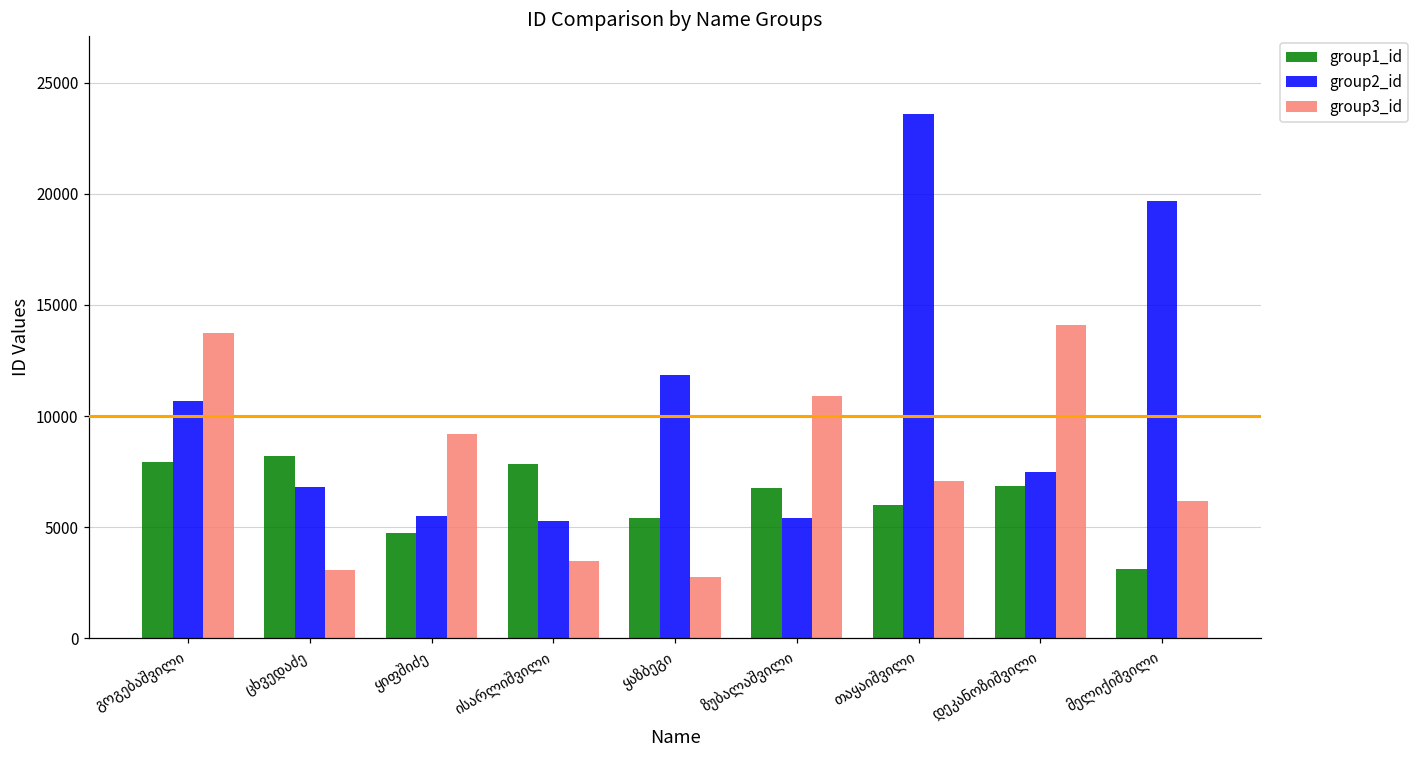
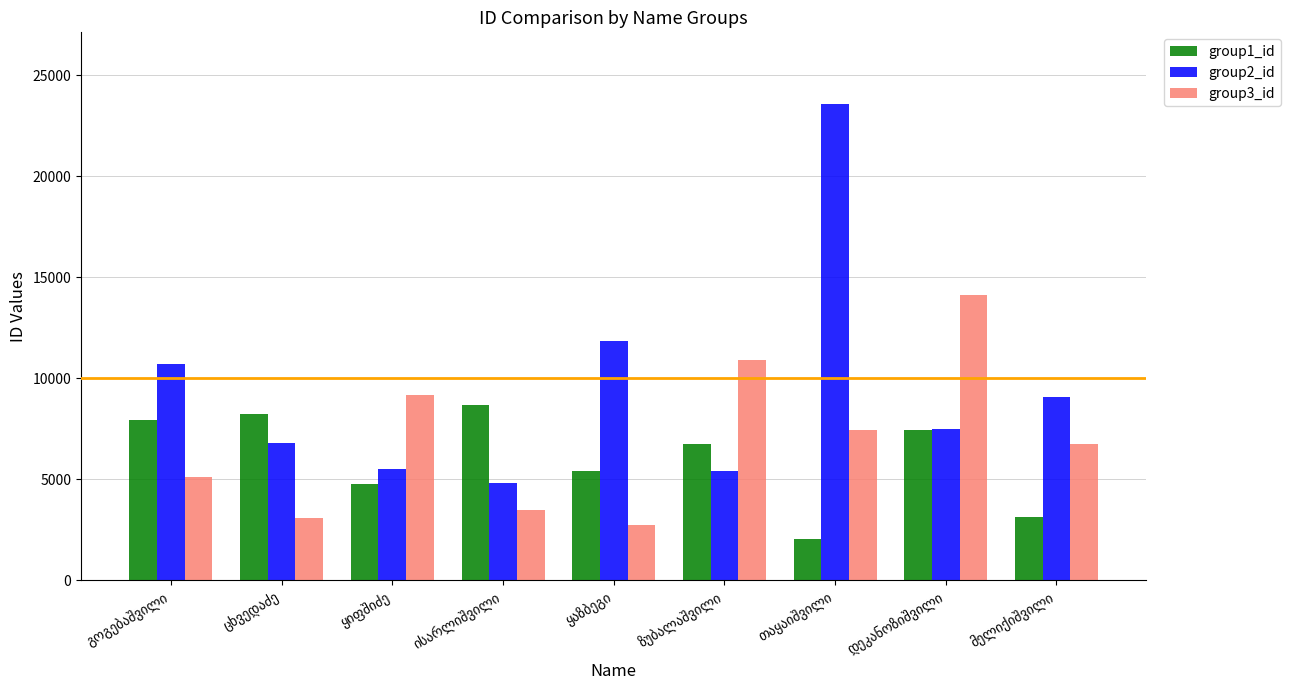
group3_id, გოგებაშვილი: 13700 -> 5100
group1_id, ისარლიშვილი: 7900 -> 8700
group2_id, ისარლიშვილი: 5300 -> 4800
group1_id, თაყაიშვილი: 6000 -> 2000
group3_id, თაყაიშვილი: 7100 -> 7500
group1_id, დეკანოზიშვილი: 6900 -> 7400
group2_id, მელიქიშვილი: 19700 -> 9100
group3_id, მელიქიშვილი: 6200 -> 6800
